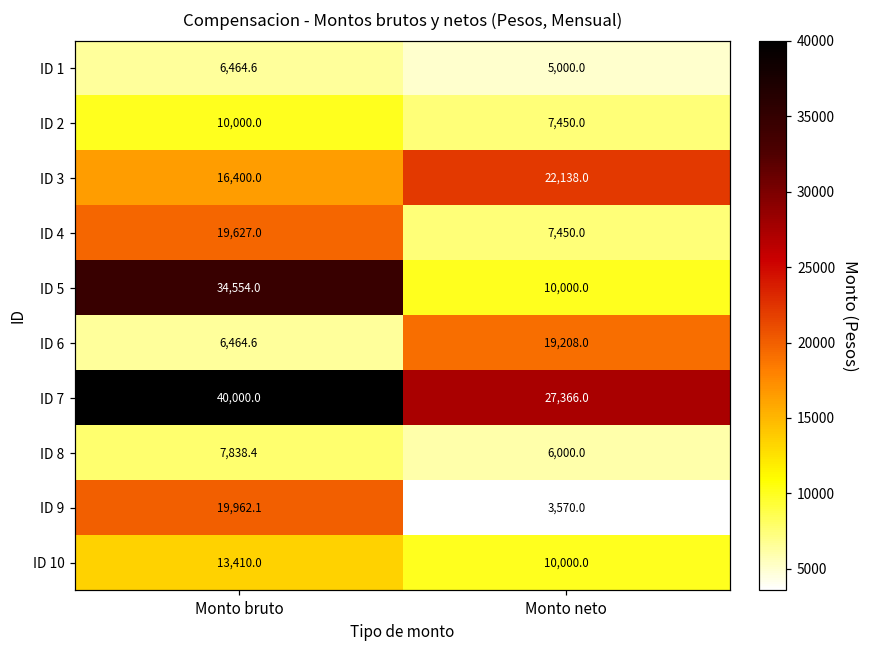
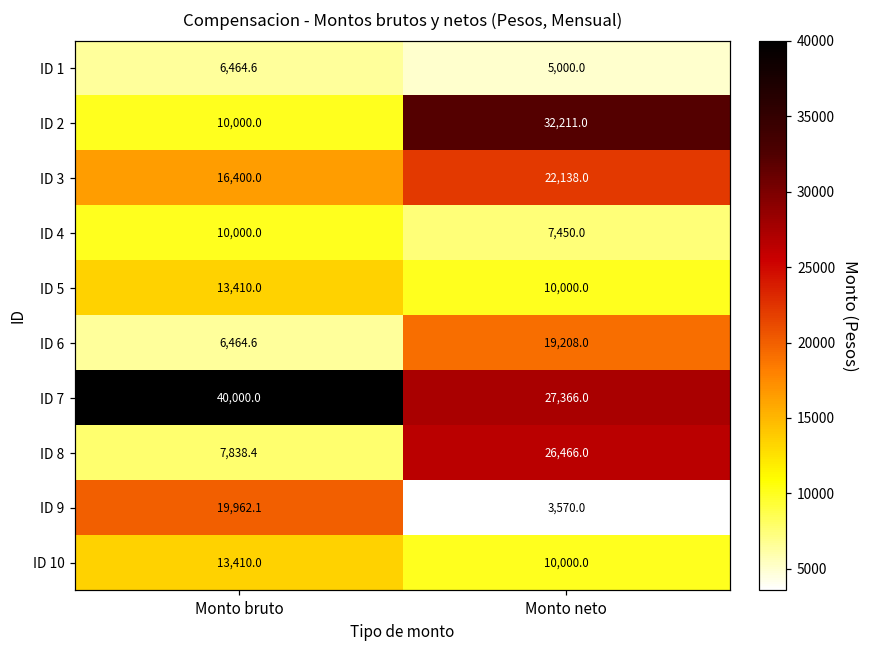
ID 2, Monto neto: 7,450.0 -> 32,211.0
ID 4, Monto bruto: 19,627.0 -> 10,000.0
ID 5, Monto bruto: 34,554.0 -> 13,410.0
ID 8, Monto neto: 6,000.0 -> 26,466.0
